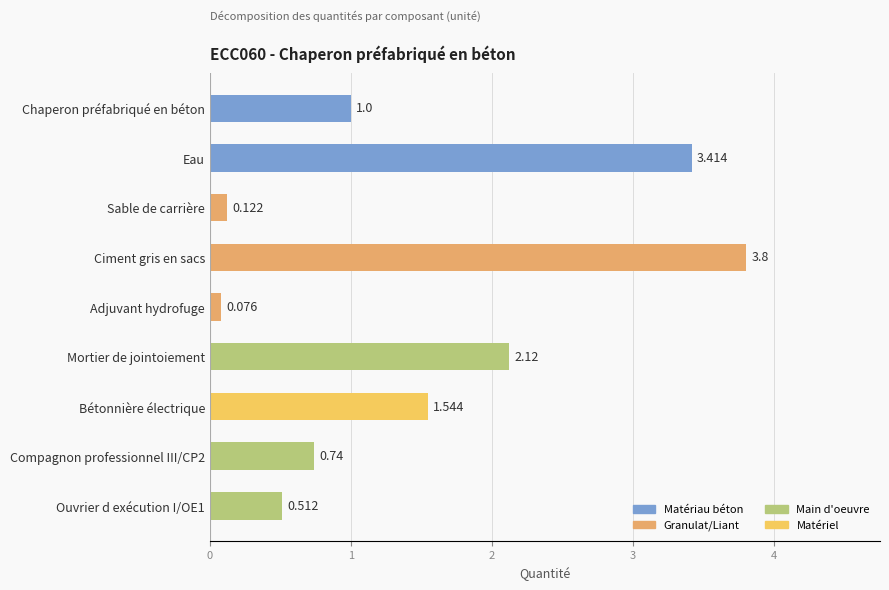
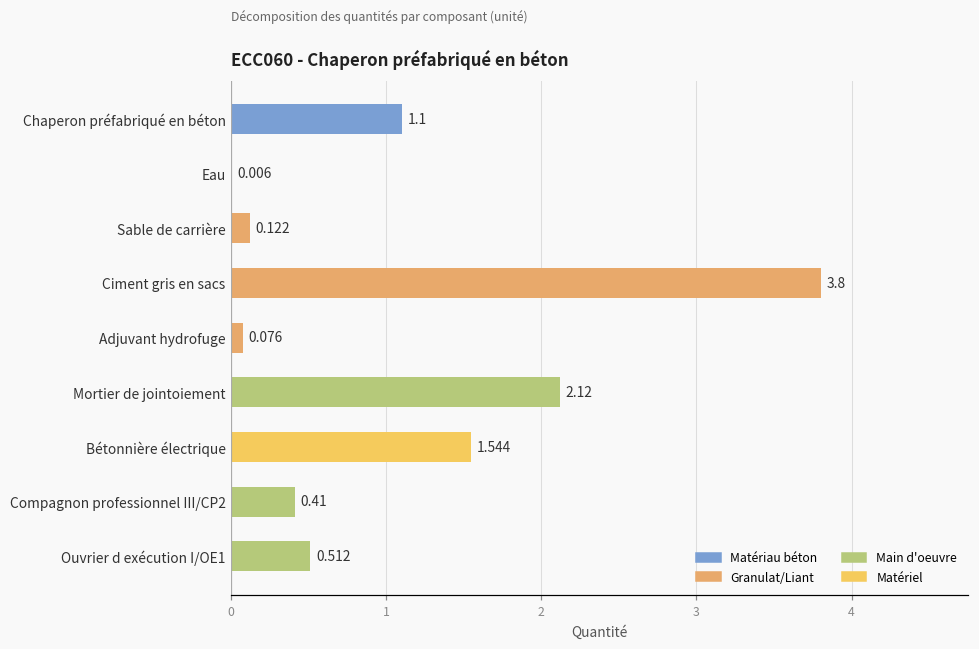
Chaperon préfabriqué en béton: 1.0 -> 1.1
Eau: 3.414 -> 0.006
Compagnon professionnel III/CP2: 0.74 -> 0.41
